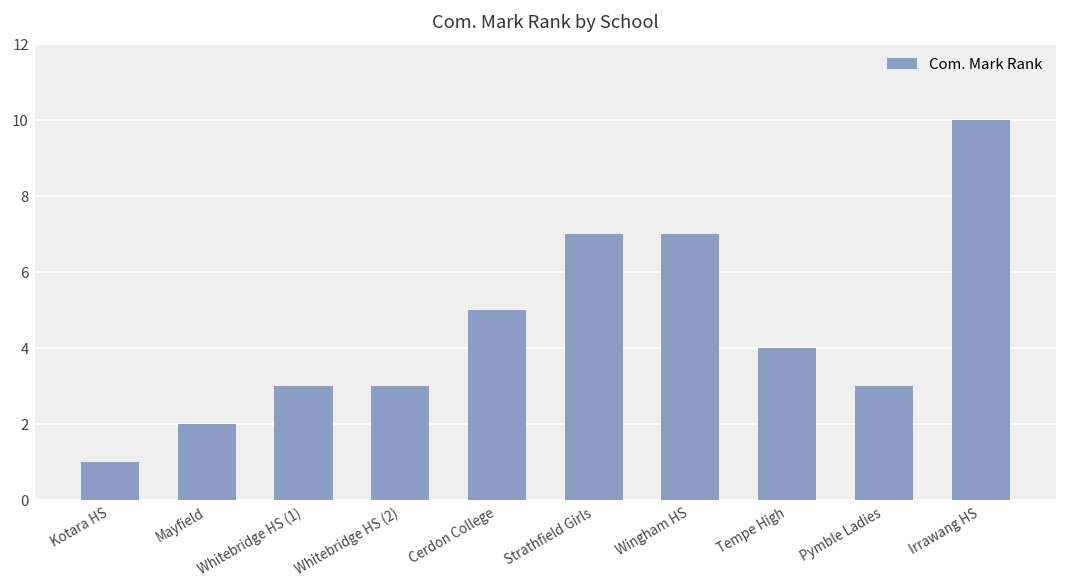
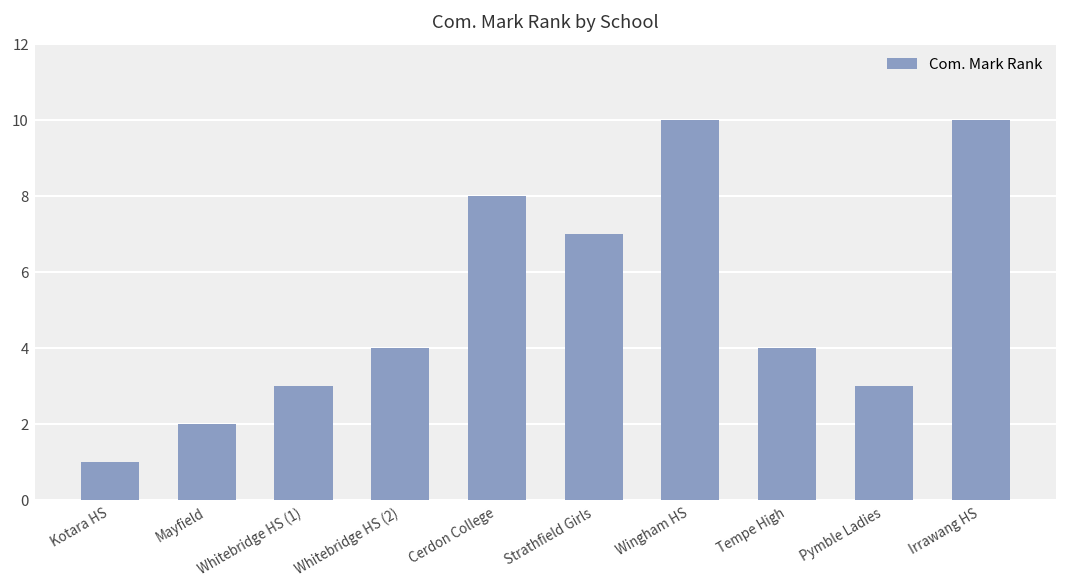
Whitebridge HS (2): 3 -> 4
Cerdon College: 5 -> 8
Wingham HS: 7 -> 10
